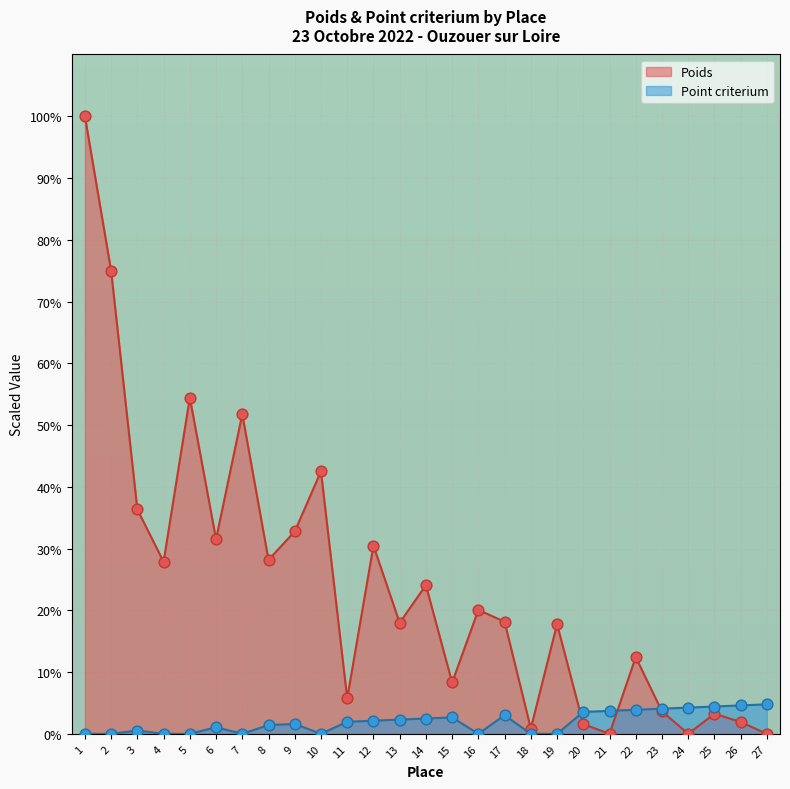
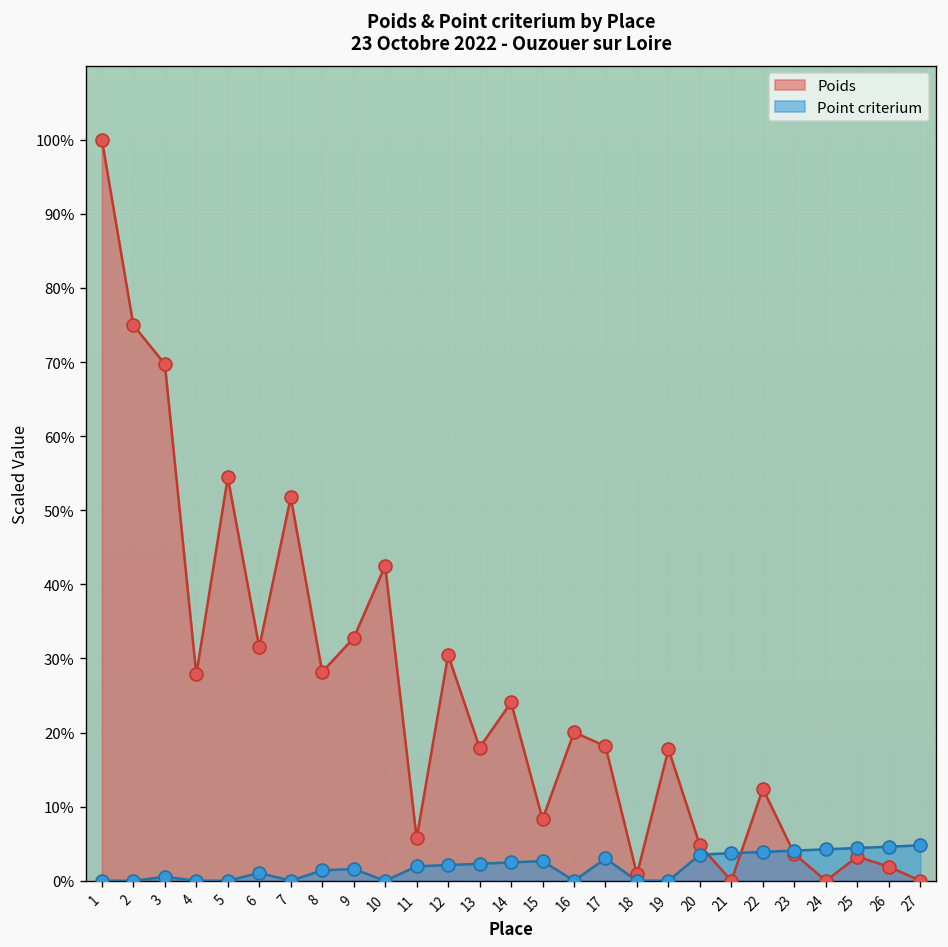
Poids, 3: 36% -> 70%
Poids, 20: 2% -> 5%
